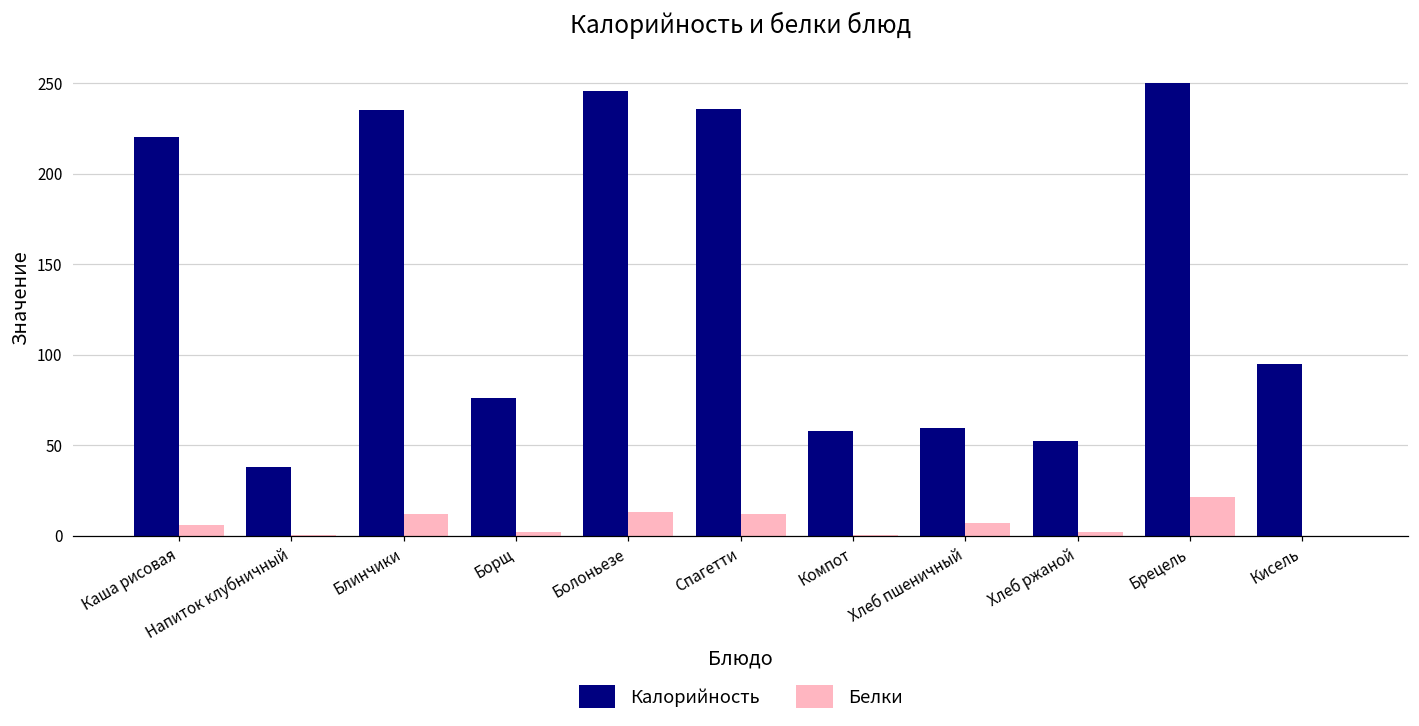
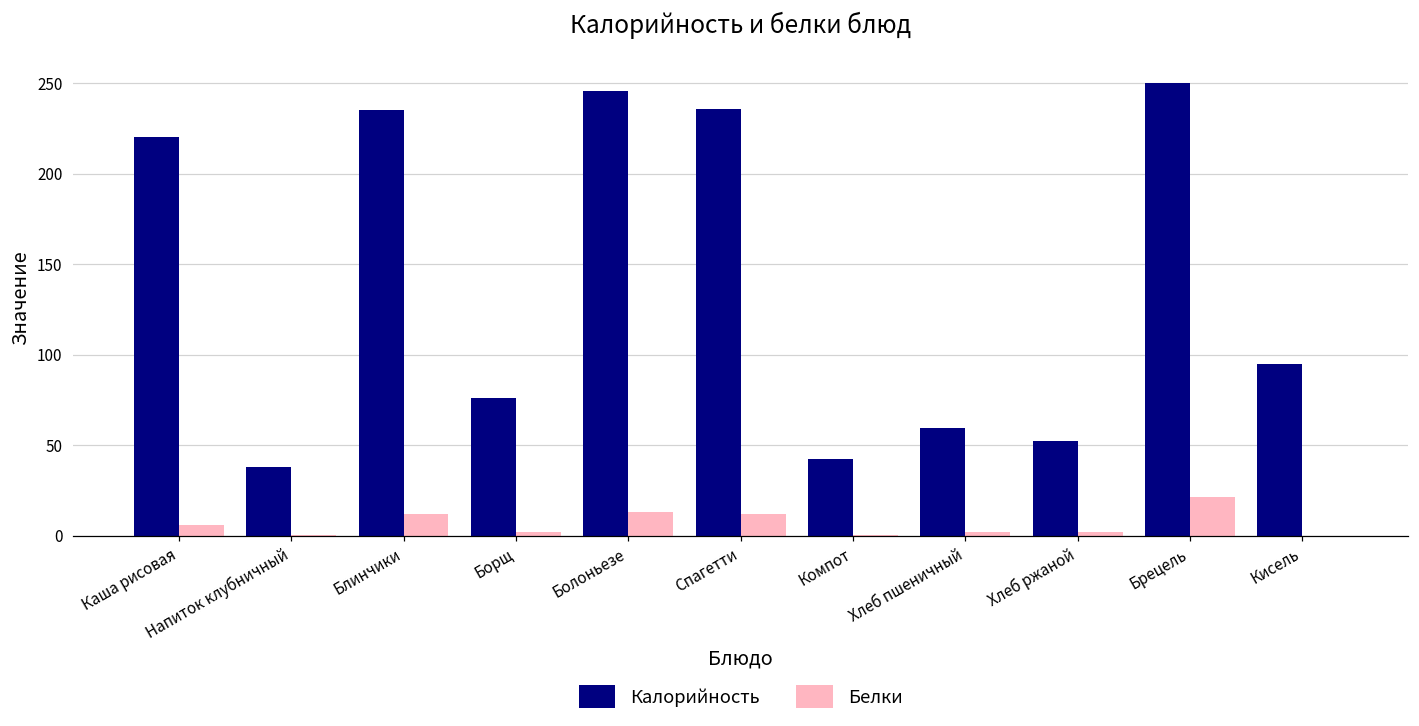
Калорийность, Компот: 58 -> 42
Белки, Хлеб пшеничный: 7 -> 2
